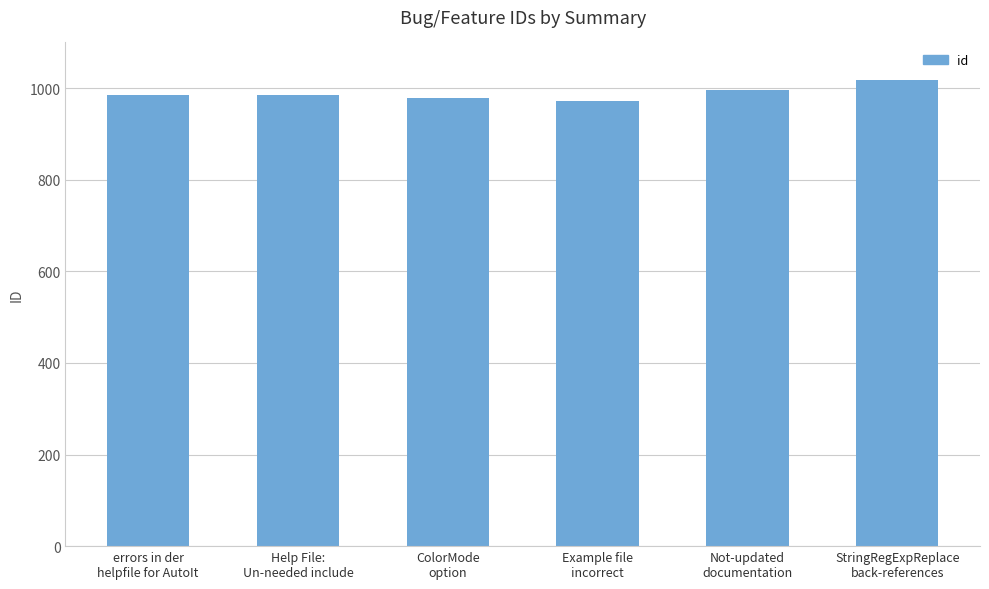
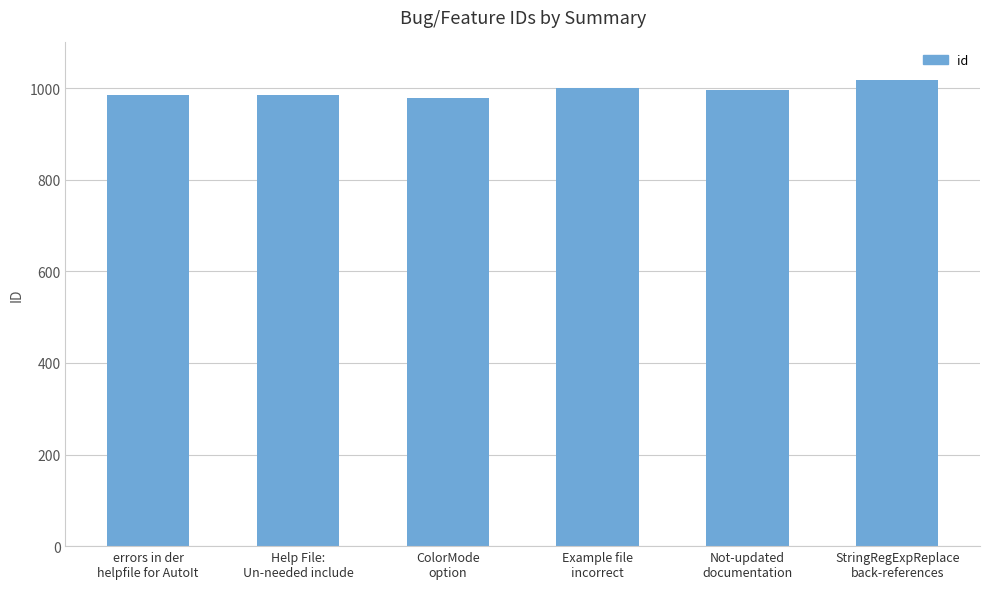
Example file incorrect: 970 -> 1000
